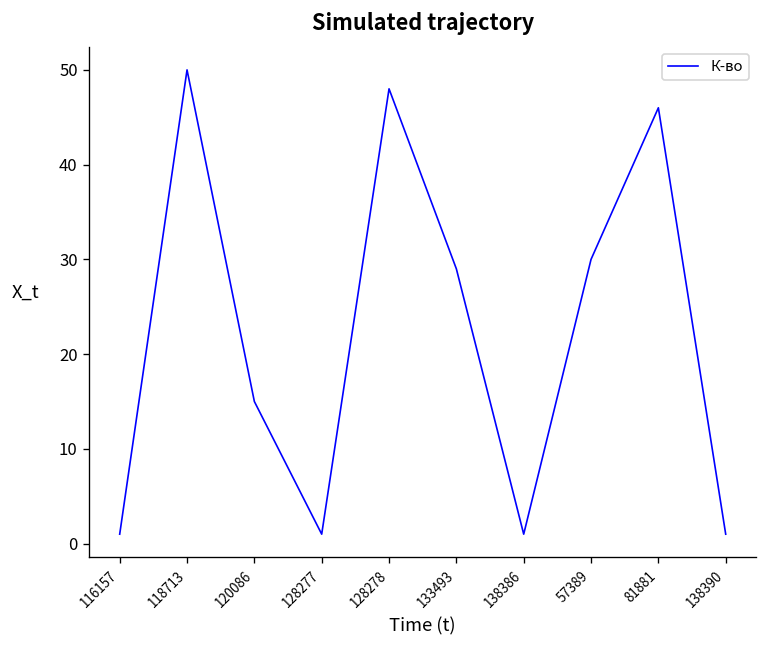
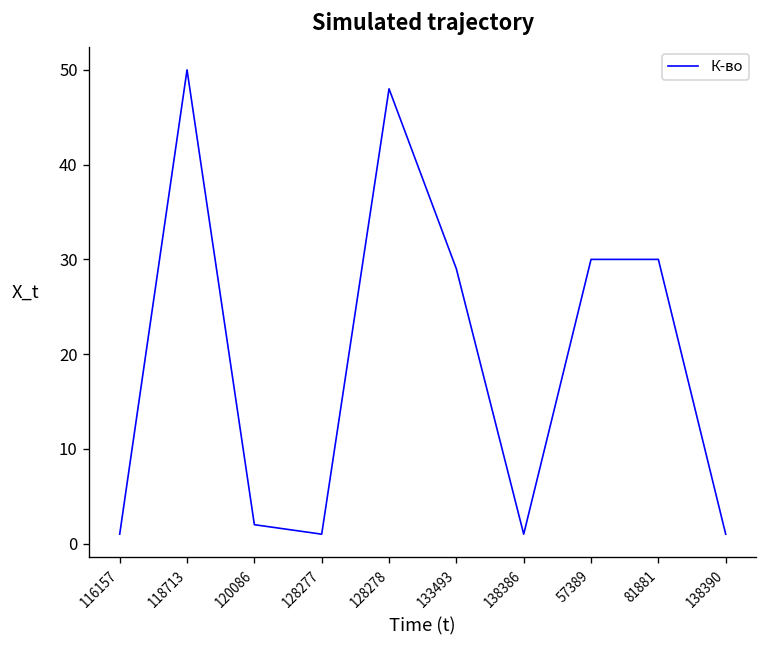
120086: 15 -> 2
81881: 46 -> 30
